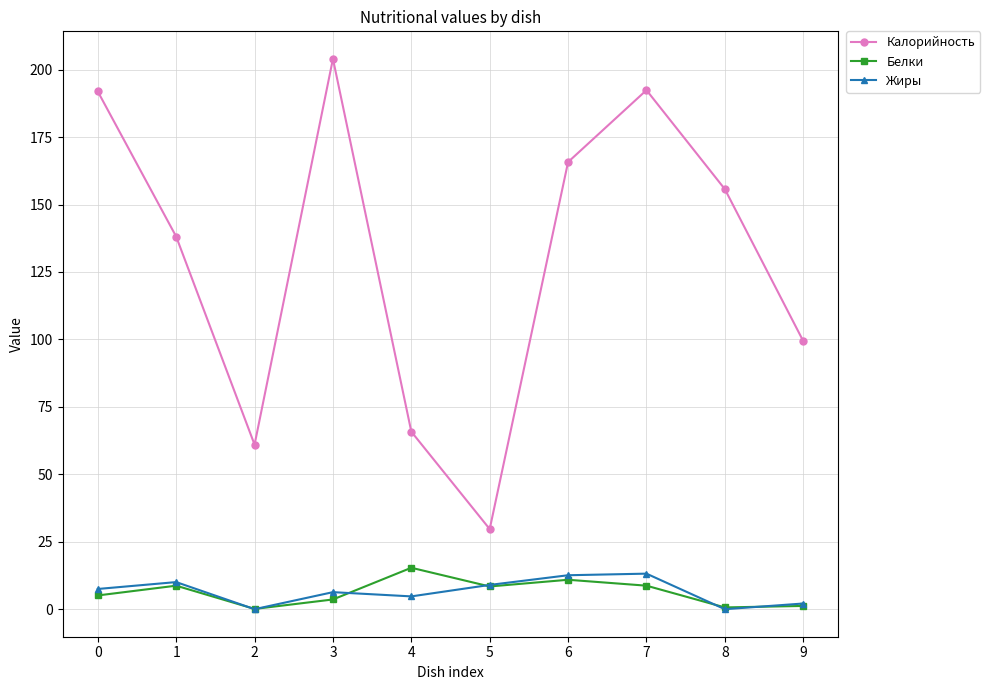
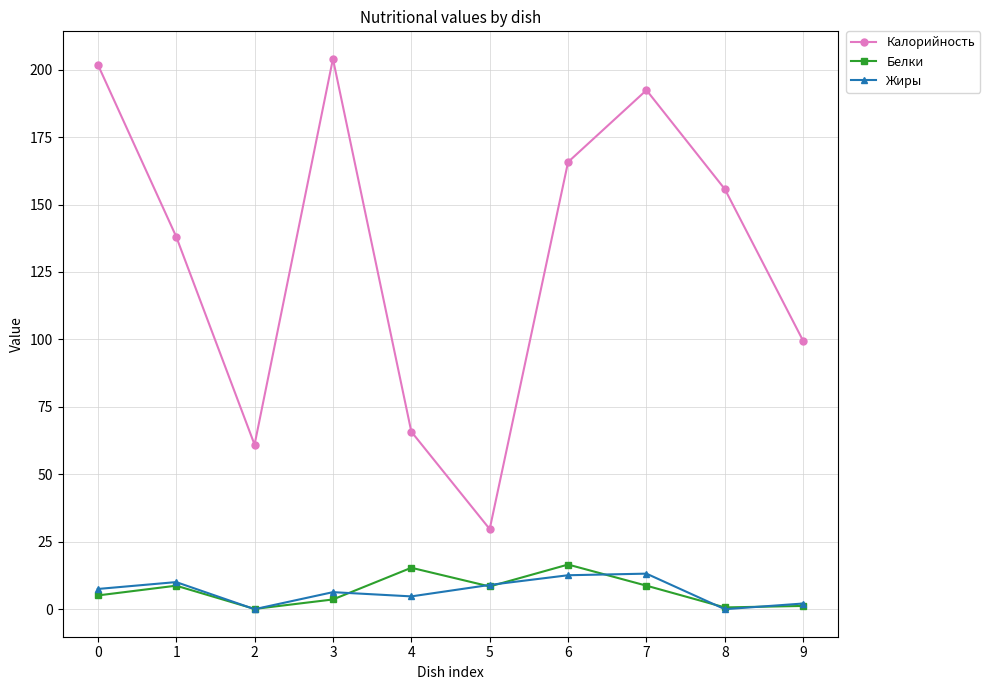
Калорийность, 0: 192 -> 202
Белки, 6: 11 -> 17
